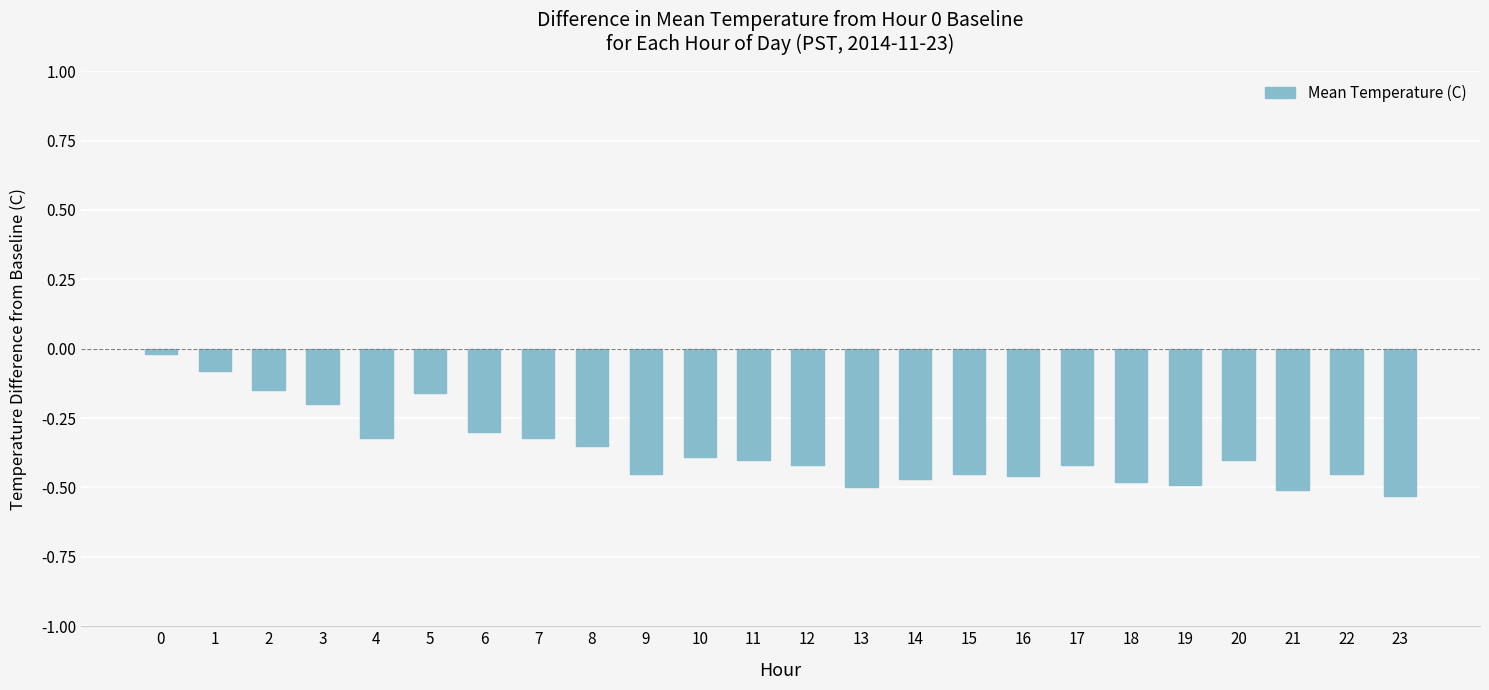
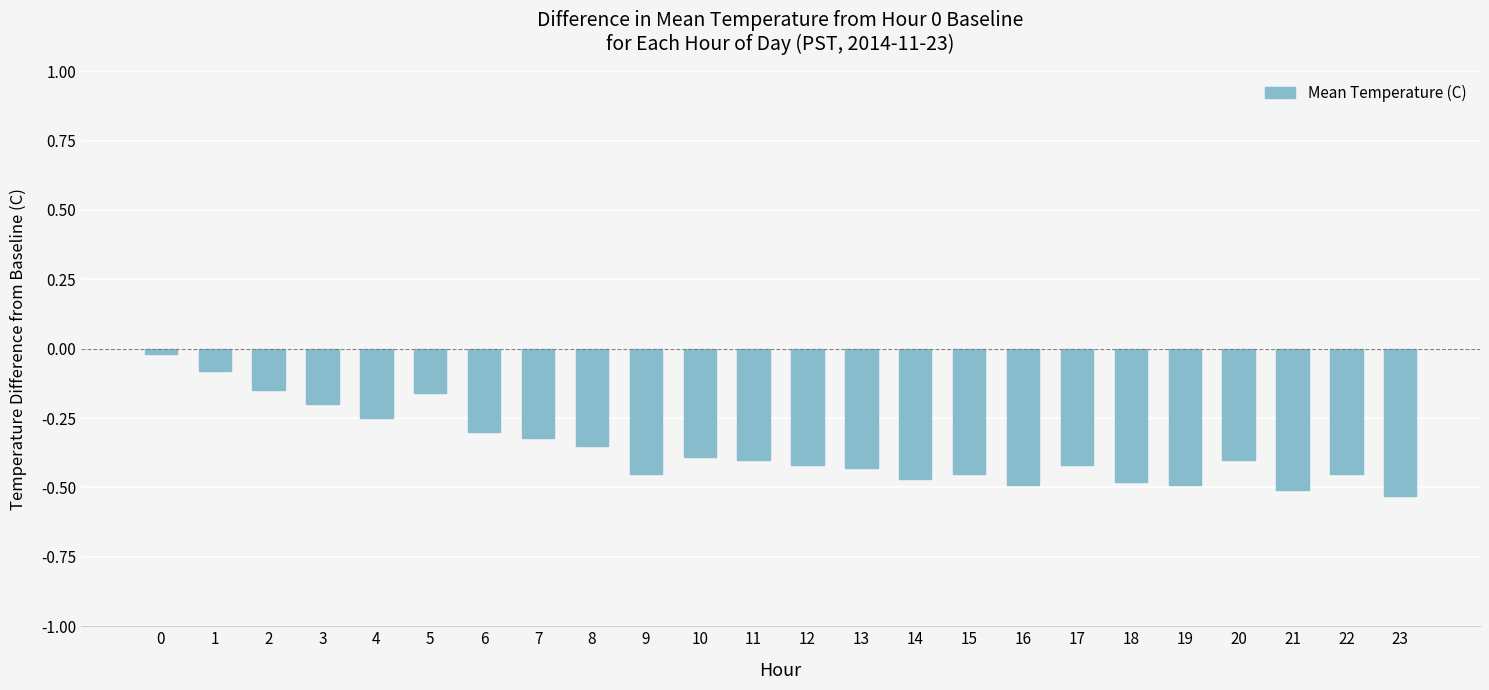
4: -0.32 -> -0.25
13: -0.50 -> -0.43
16: -0.46 -> -0.49
